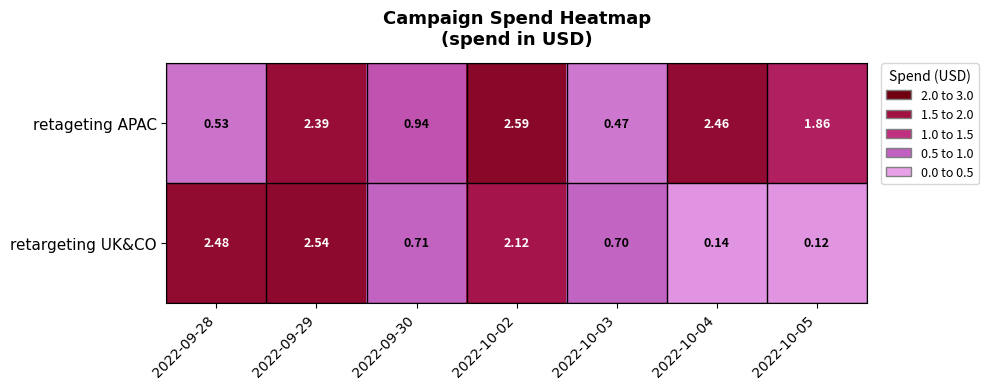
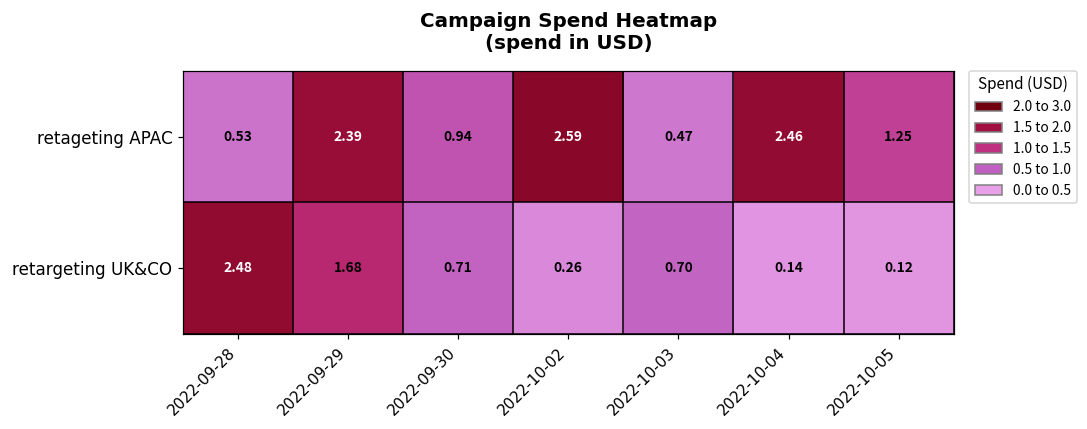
retageting APAC, 2022-10-05: 1.86 -> 1.25
retargeting UK&CO, 2022-09-29: 2.54 -> 1.68
retargeting UK&CO, 2022-10-02: 2.12 -> 0.26
